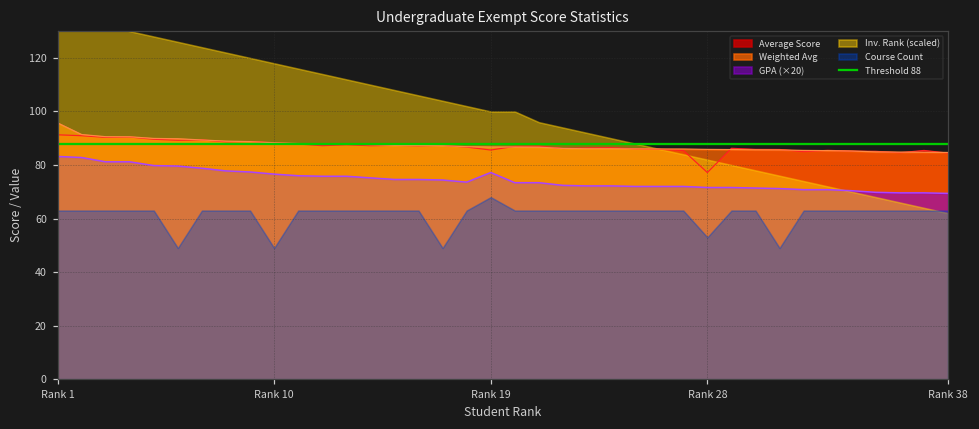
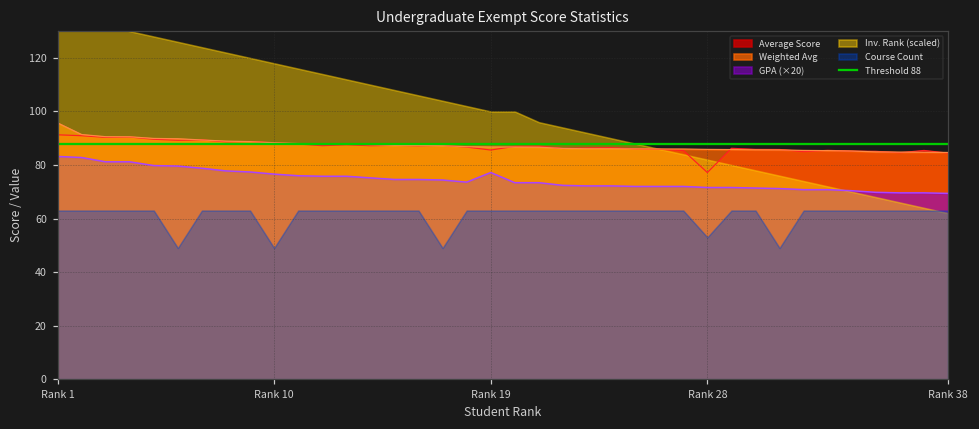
Course Count, Rank 19: 68 -> 63
